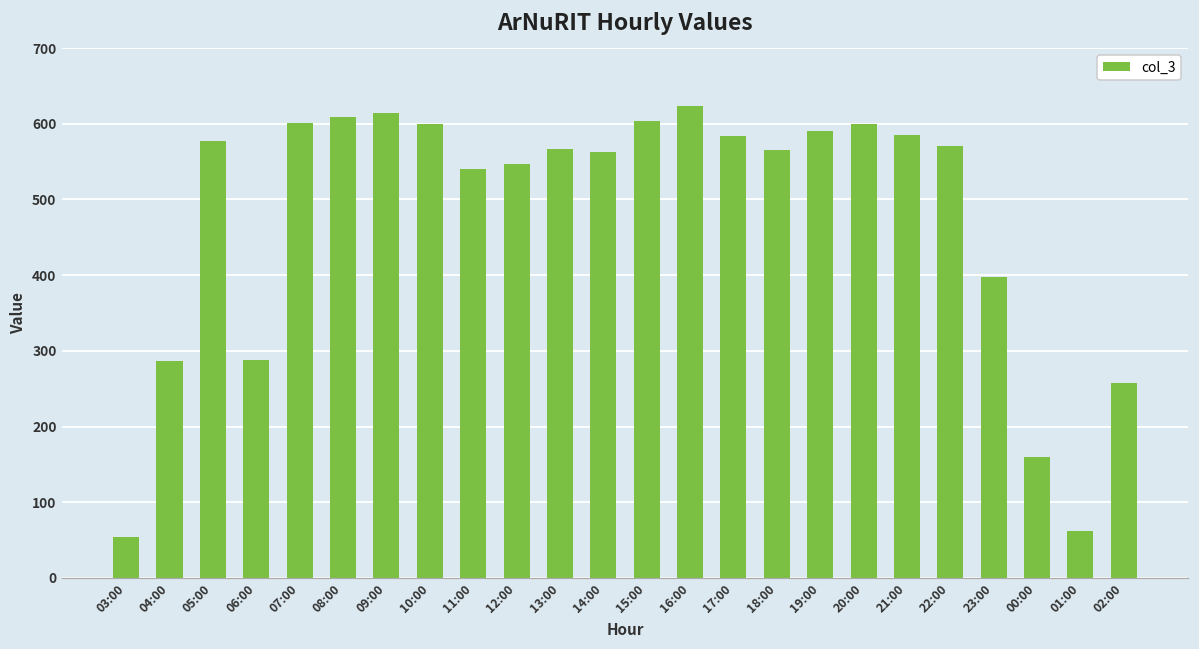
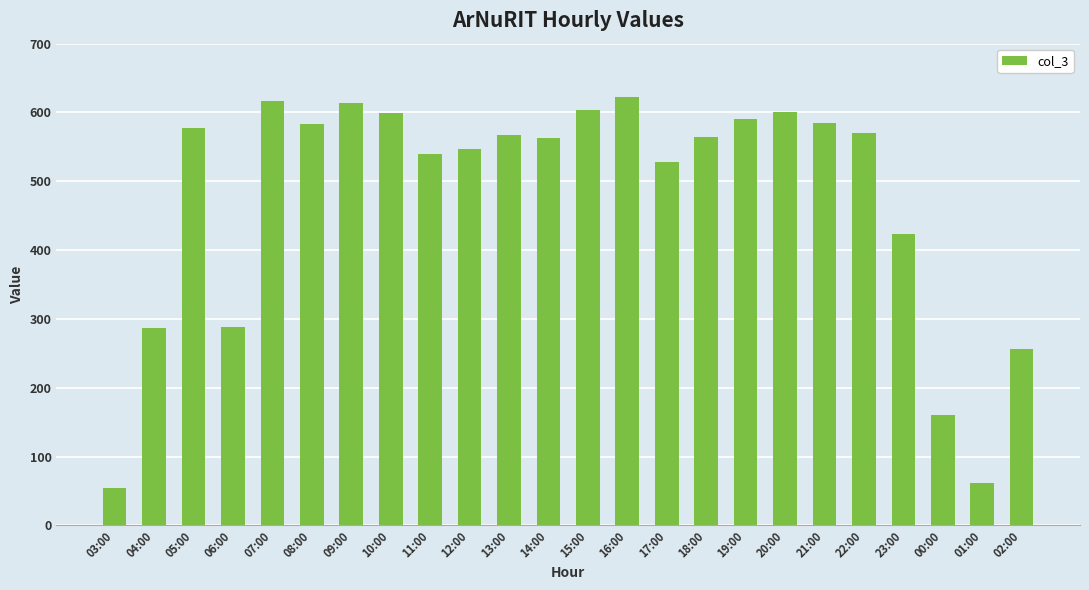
07:00: 600 -> 620
08:00: 610 -> 580
17:00: 580 -> 530
23:00: 400 -> 420
